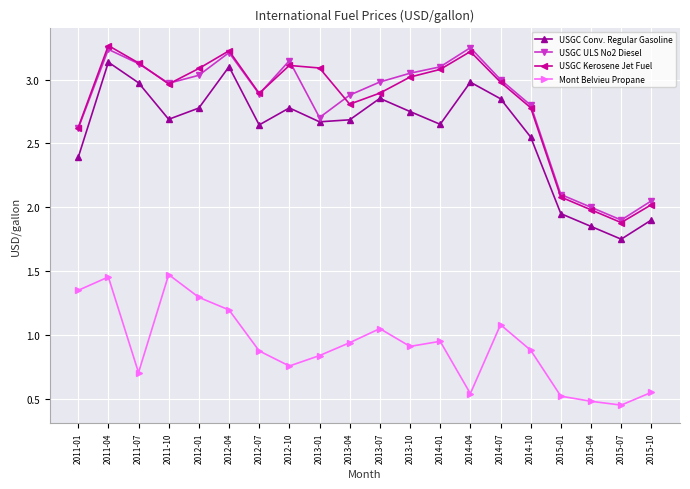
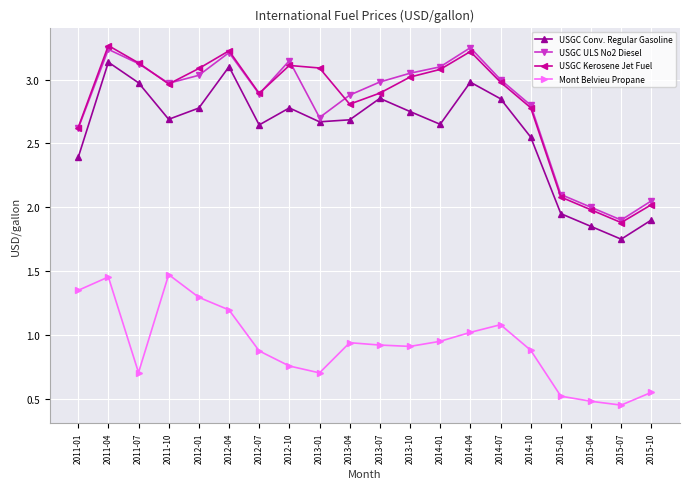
Mont Belvieu Propane, 2013-01: 0.84 -> 0.70
Mont Belvieu Propane, 2013-07: 1.05 -> 0.92
Mont Belvieu Propane, 2014-04: 0.54 -> 1.02
